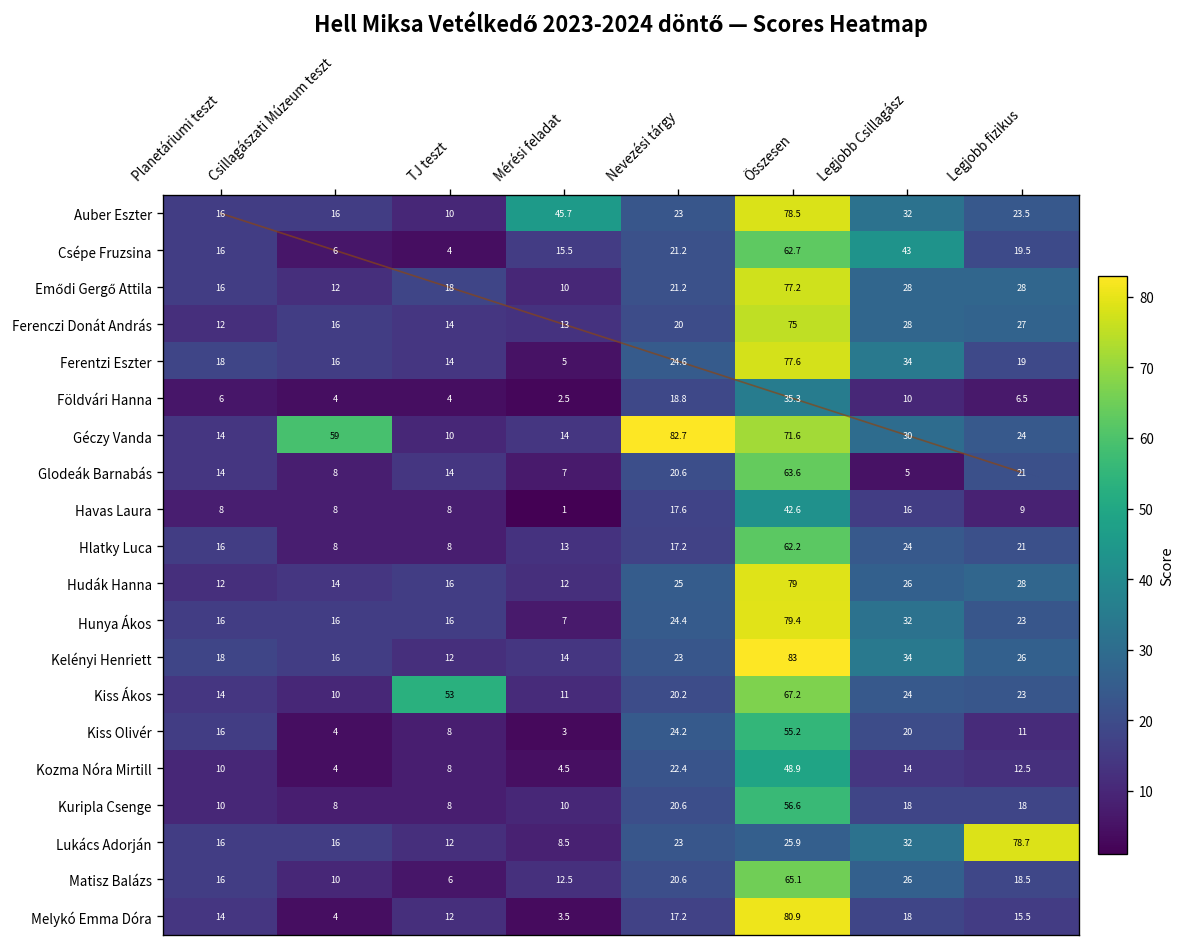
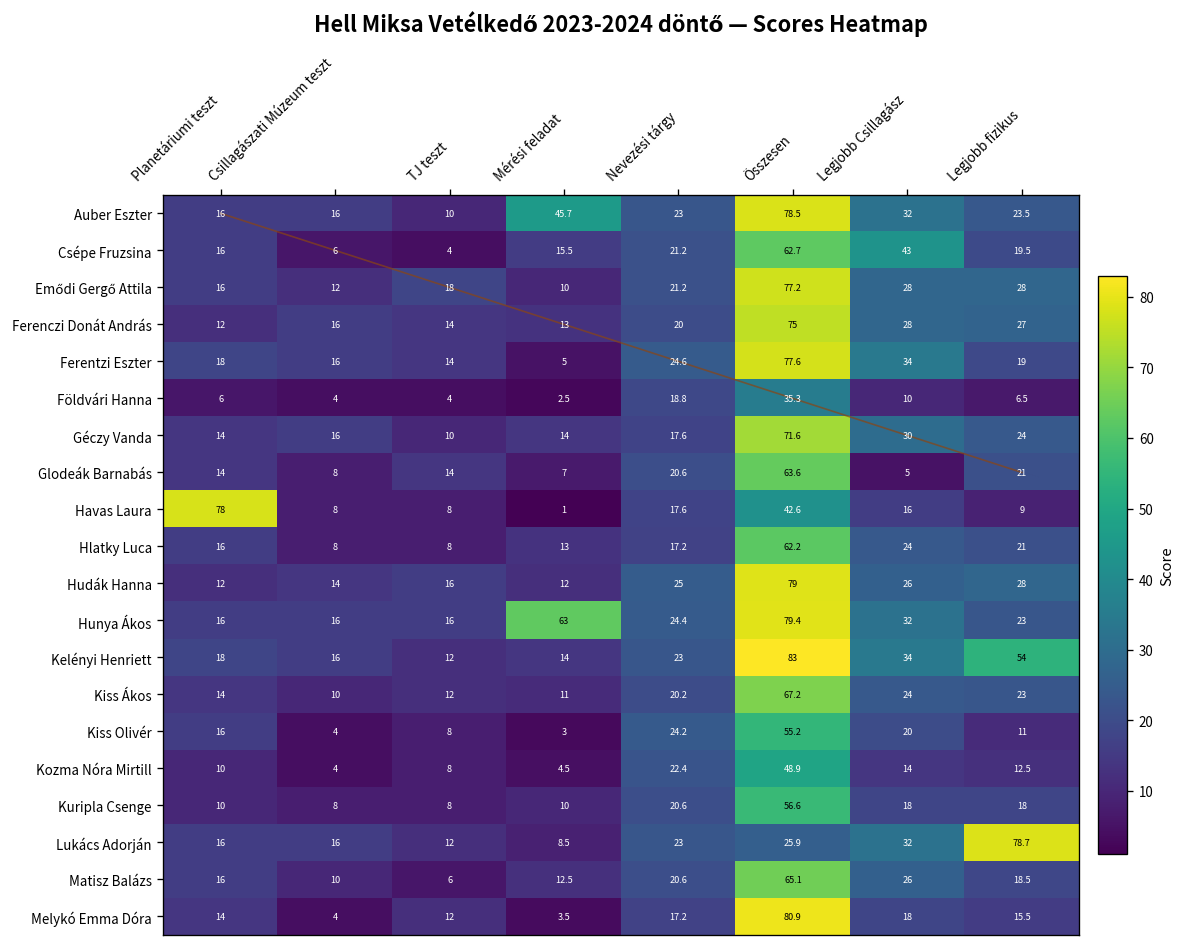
Géczy Vanda, Csillagászati Múzeum teszt: 59 -> 16
Géczy Vanda, Nevezési tárgy: 82.7 -> 17.6
Havas Laura, Planetáriumi teszt: 8 -> 78
Hunya Ákos, Mérési feladat: 7 -> 63
Kelényi Henriett, Legjobb fizikus: 26 -> 54
Kiss Ákos, TJ teszt: 53 -> 12
